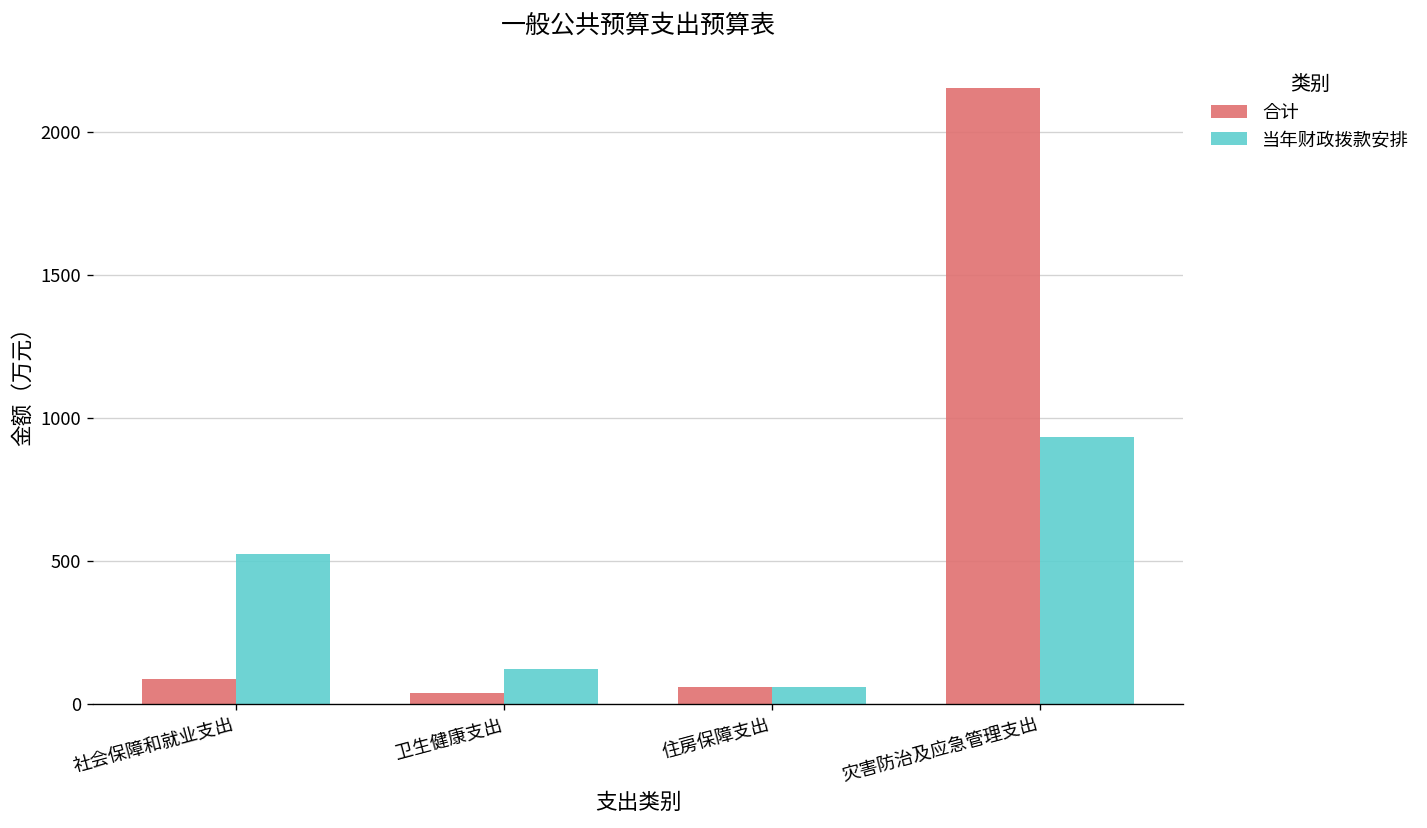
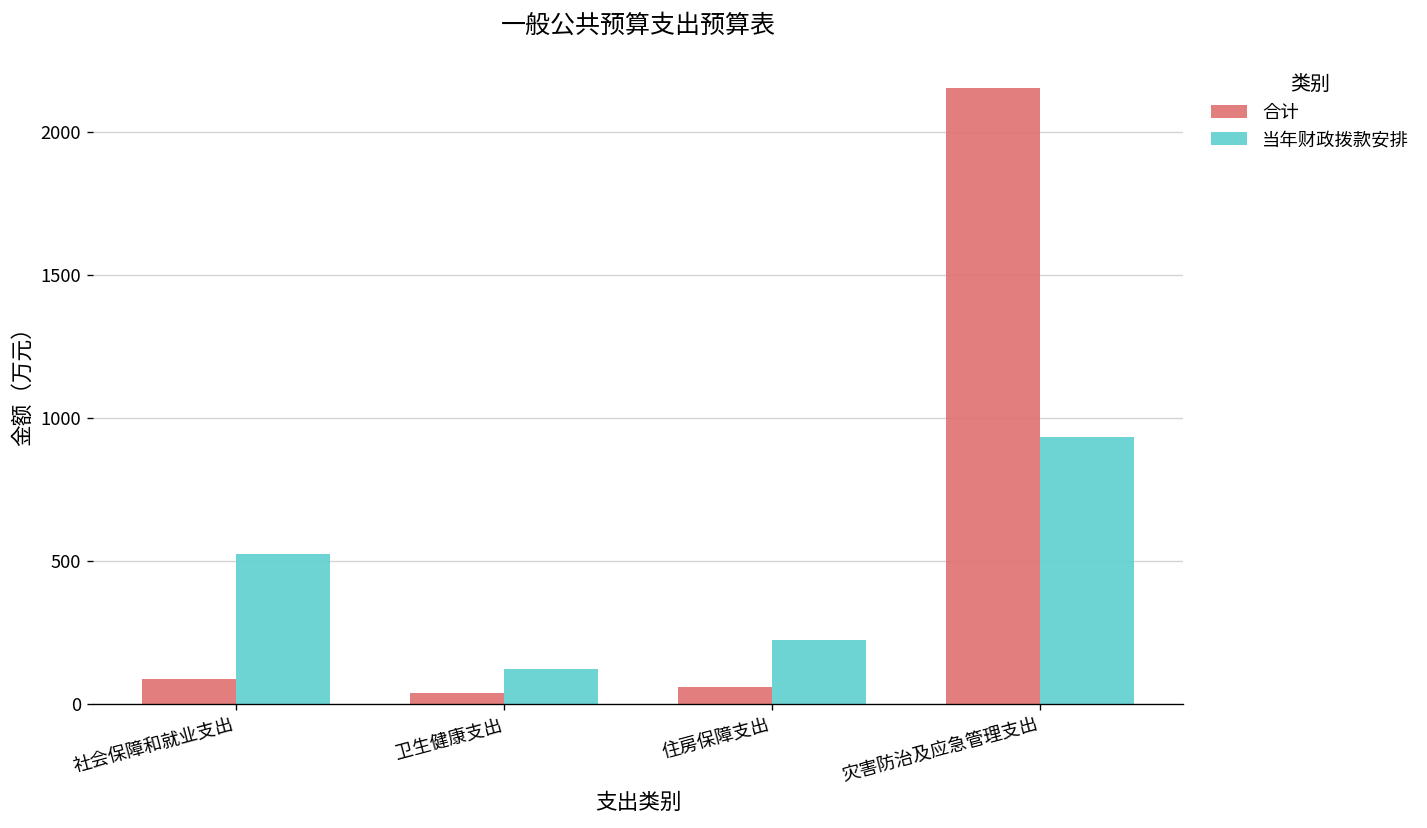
当年财政拨款安排, 住房保障支出: 60 -> 220
